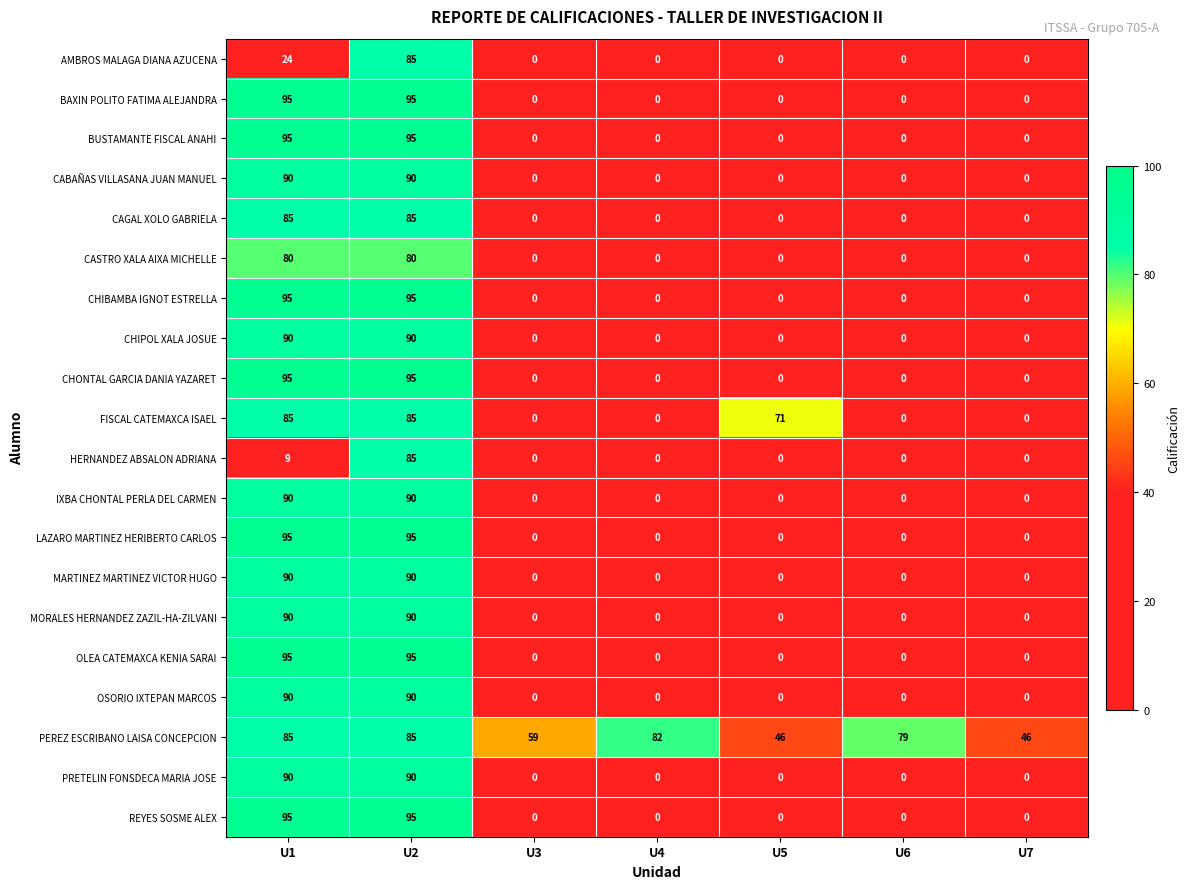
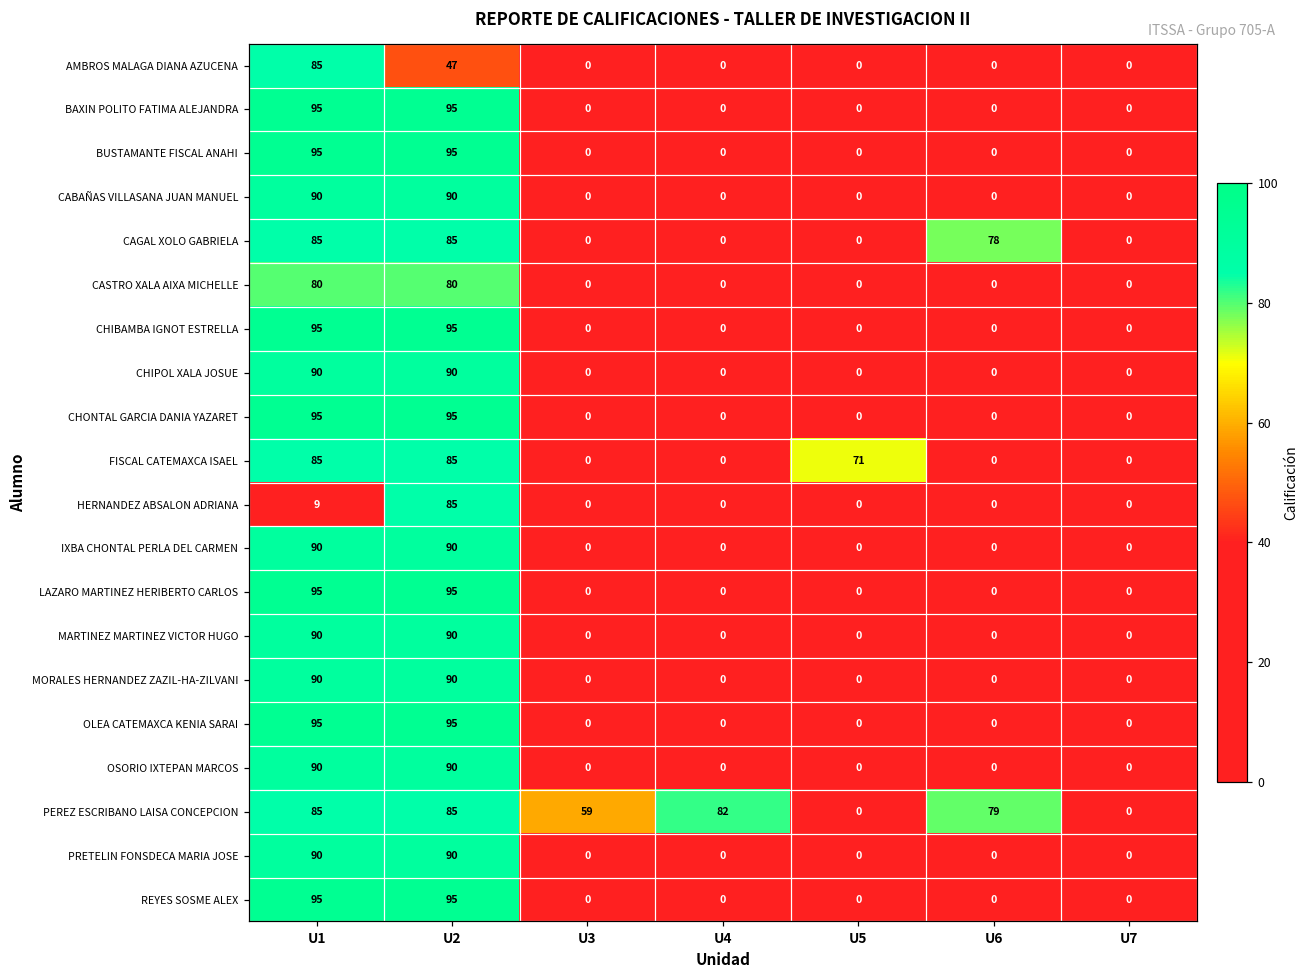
AMBROS MALAGA DIANA AZUCENA, U1: 24 -> 85
AMBROS MALAGA DIANA AZUCENA, U2: 85 -> 47
CAGAL XOLO GABRIELA, U6: 0 -> 78
PEREZ ESCRIBANO LAISA CONCEPCION, U5: 46 -> 0
PEREZ ESCRIBANO LAISA CONCEPCION, U7: 46 -> 0
